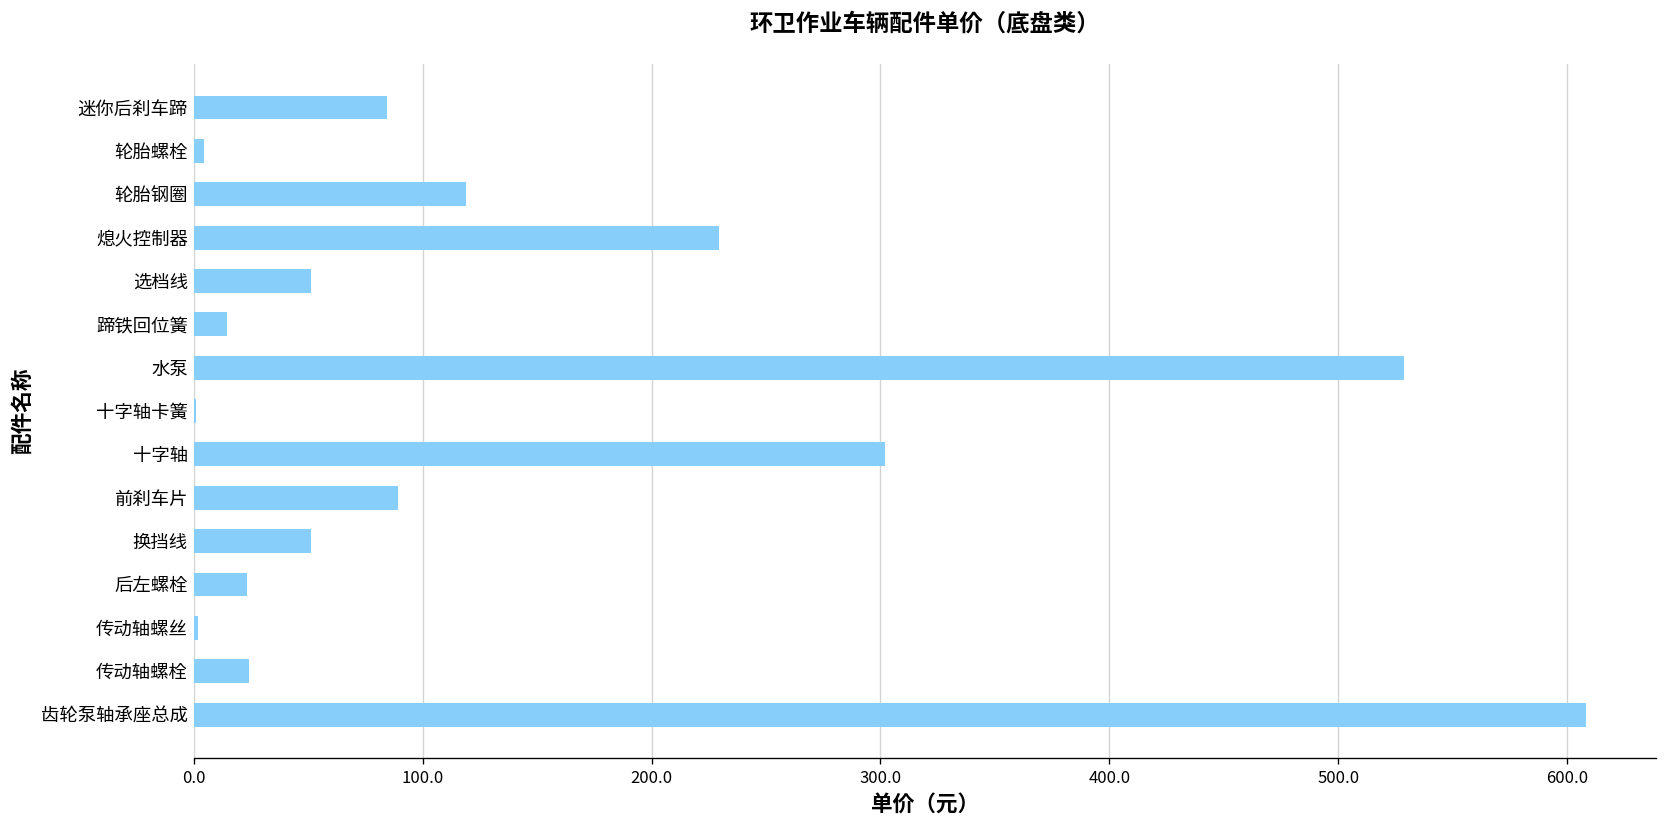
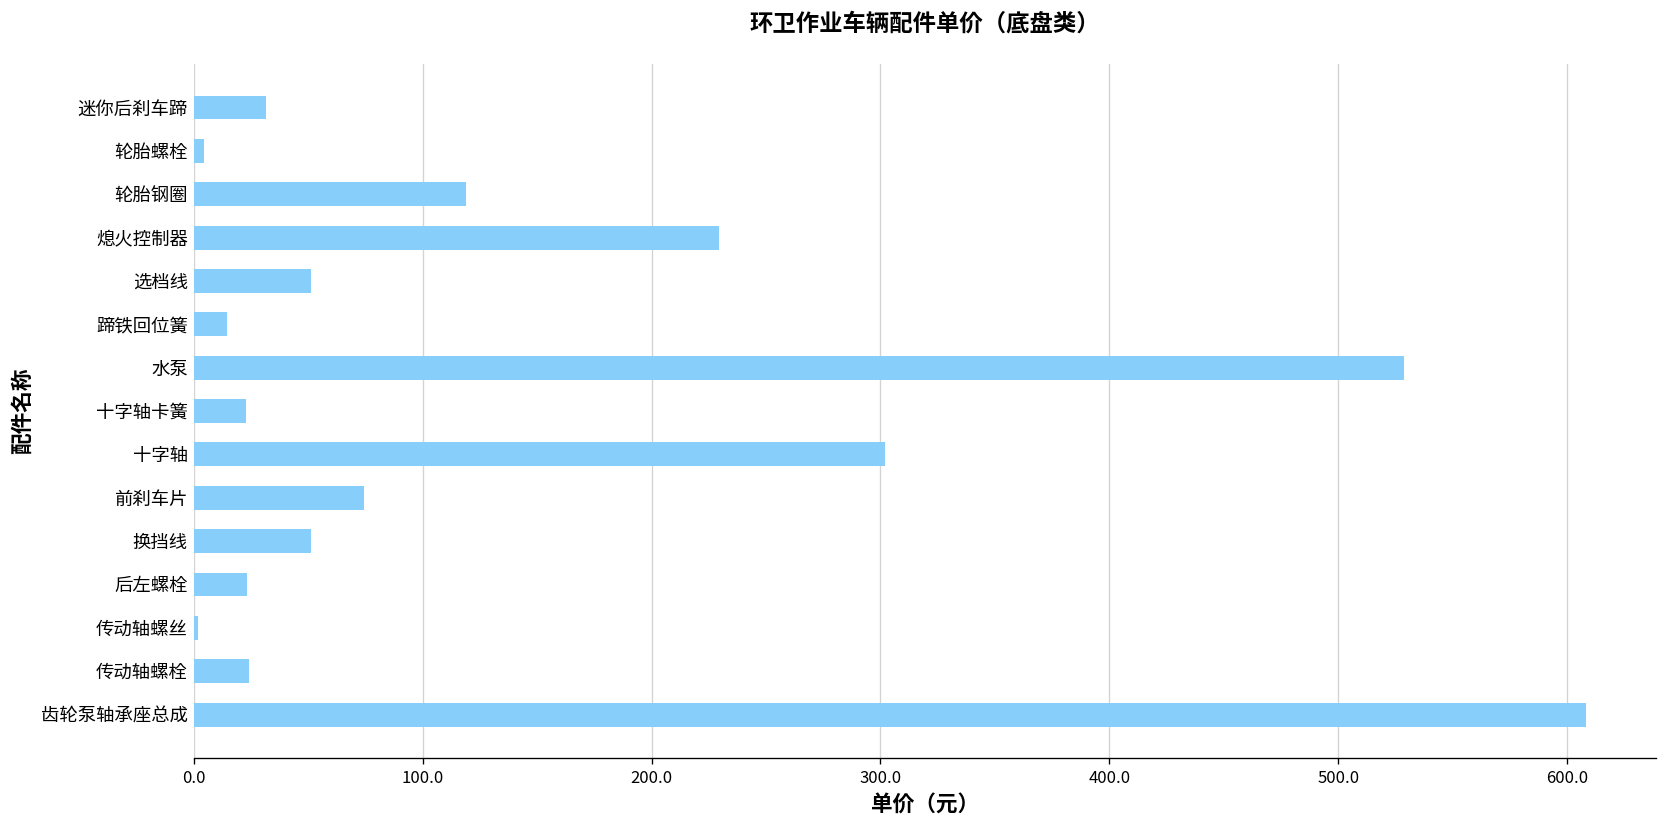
迷你后刹车蹄: 85 -> 32
十字轴卡簧: 1 -> 23
前刹车片: 89 -> 74
